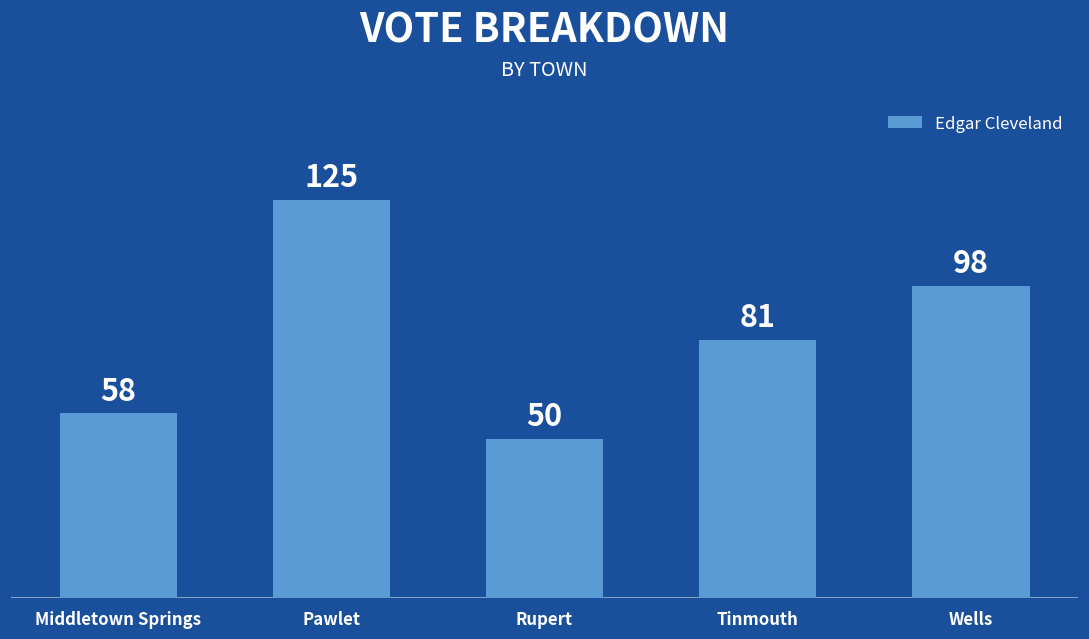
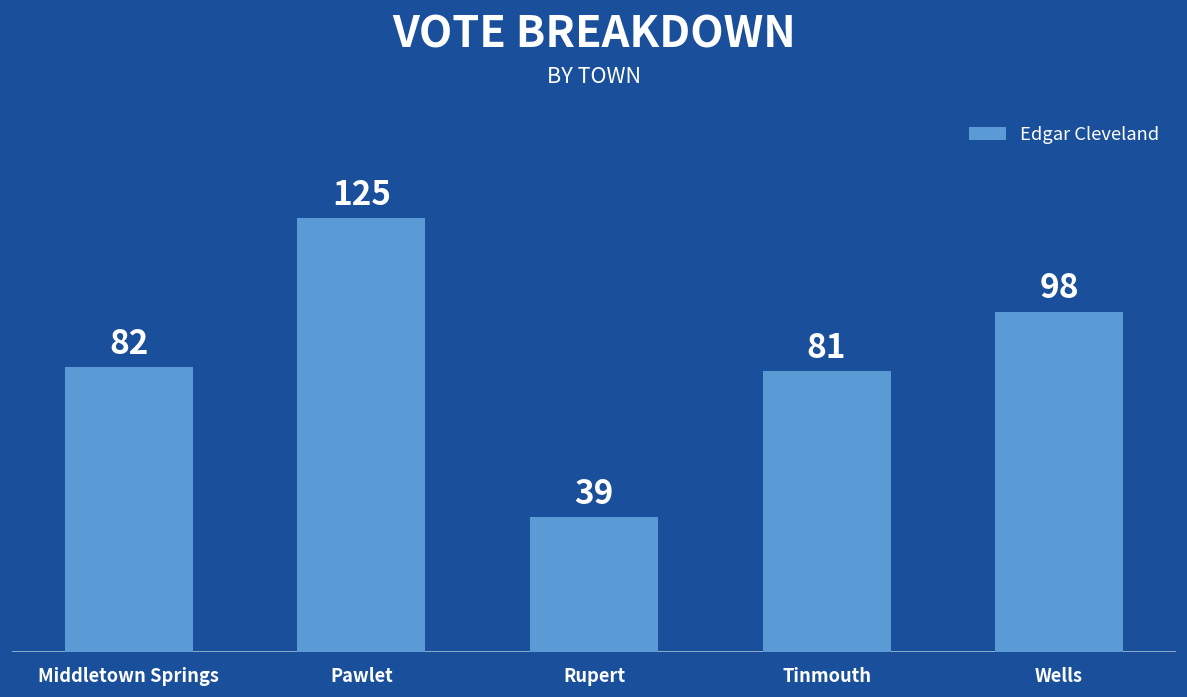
Middletown Springs: 58 -> 82
Rupert: 50 -> 39
